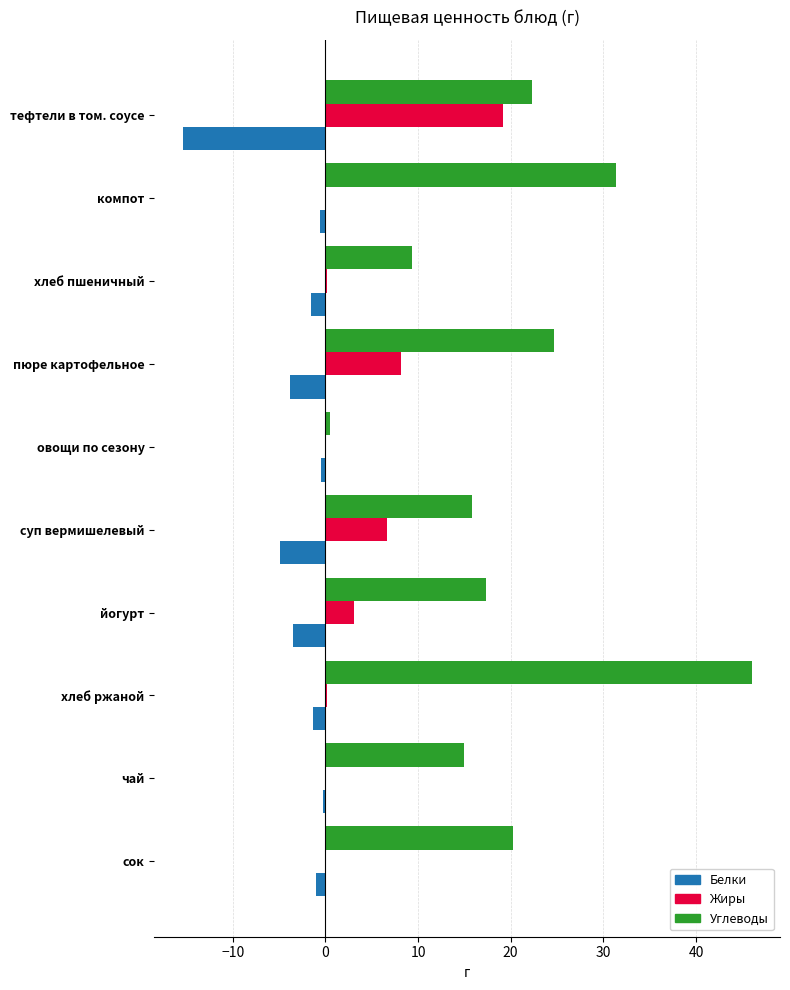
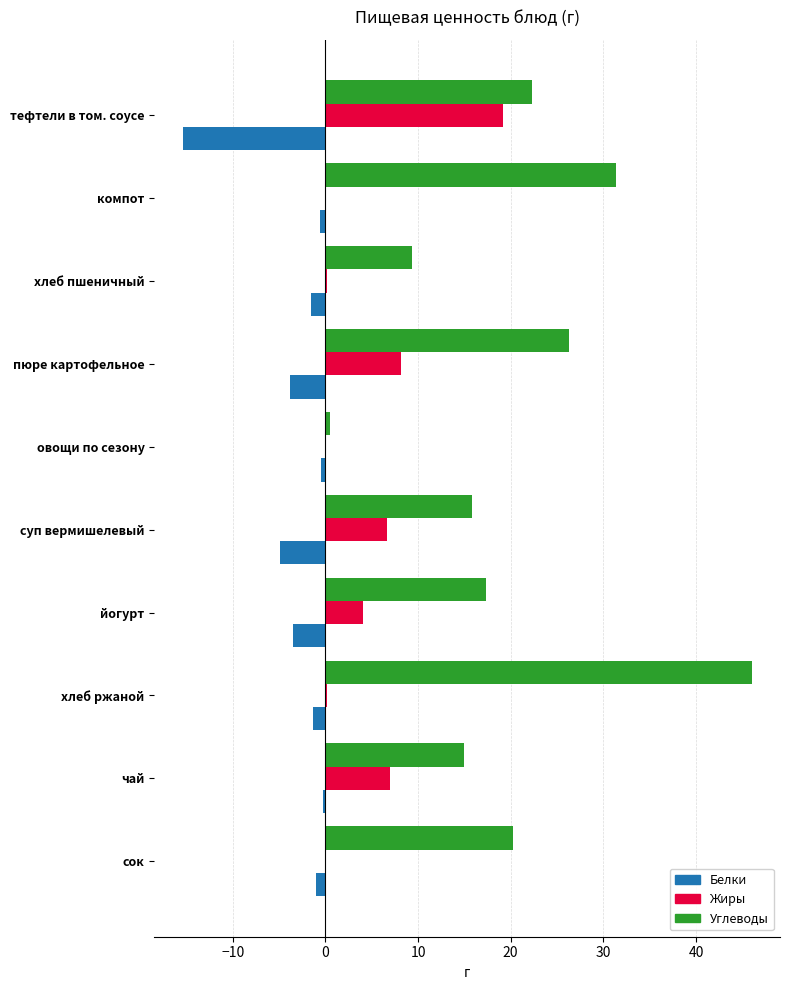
Углеводы, пюре картофельное: 25 -> 26
Жиры, йогурт: 3 -> 4
Жиры, чай: 0 -> 7
